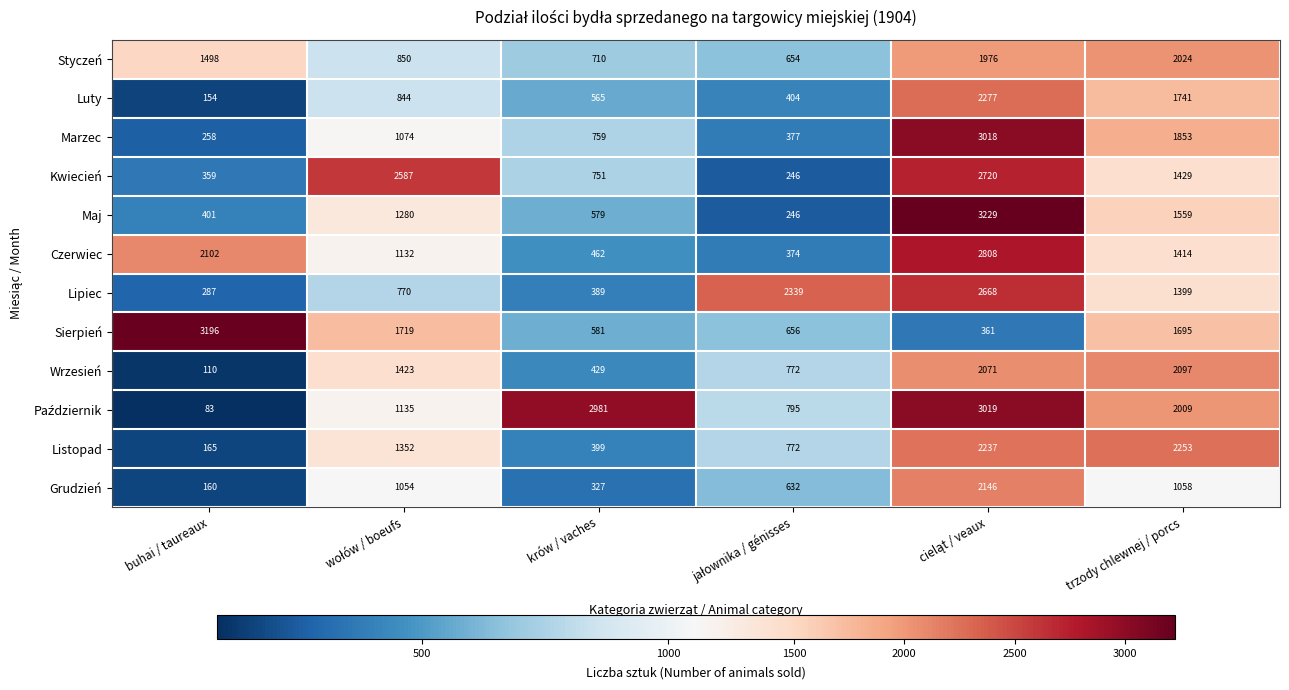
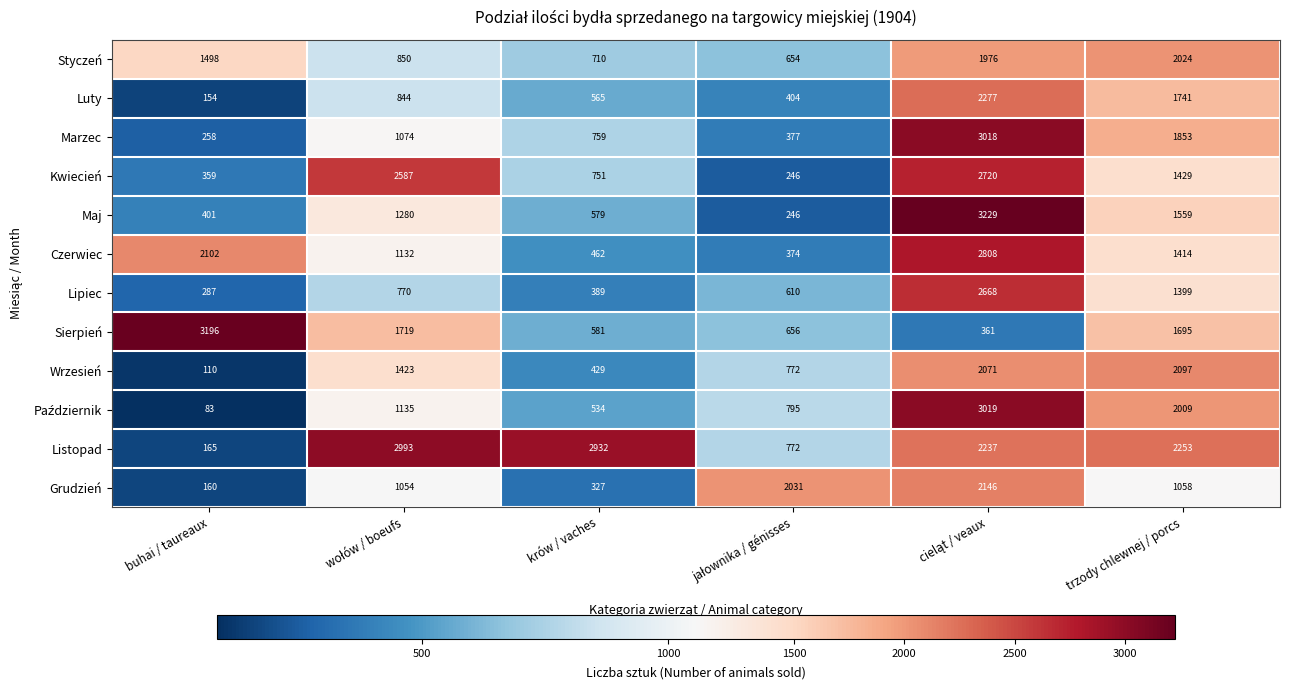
Lipiec, jałownika / génisses: 2339 -> 610
Październik, krów / vaches: 2981 -> 534
Listopad, wołów / boeufs: 1352 -> 2993
Listopad, krów / vaches: 399 -> 2932
Grudzień, jałownika / génisses: 632 -> 2031
